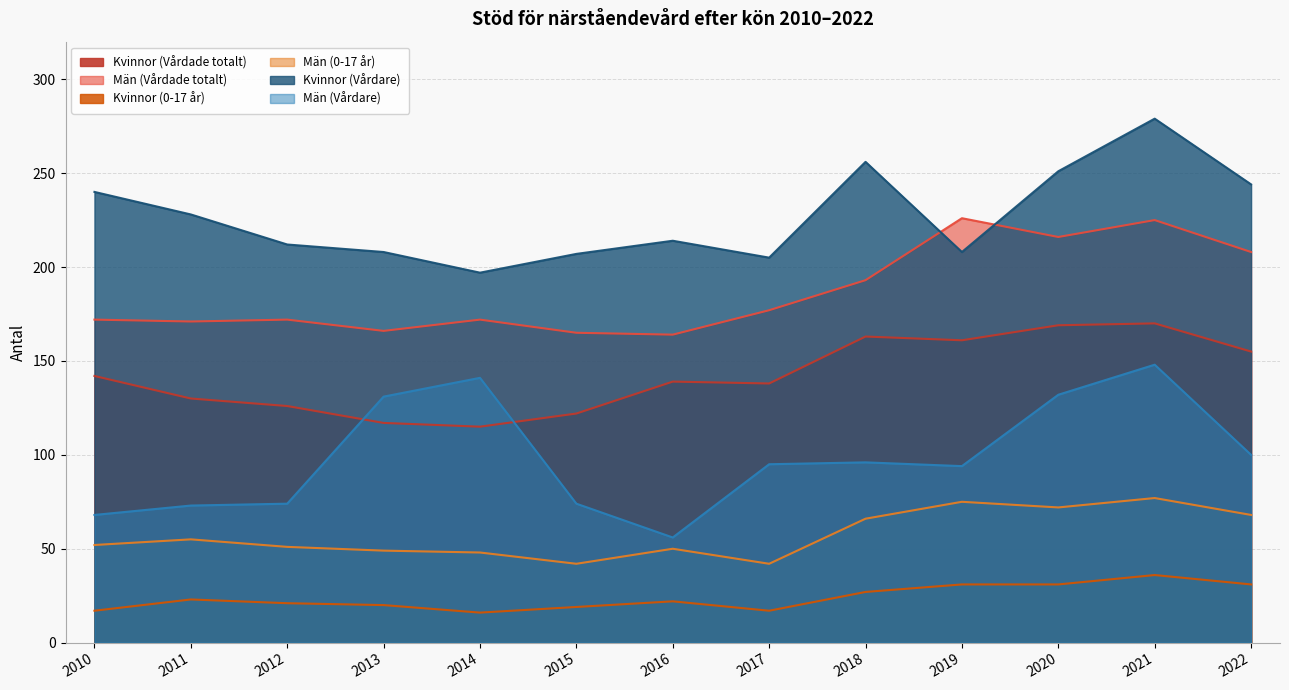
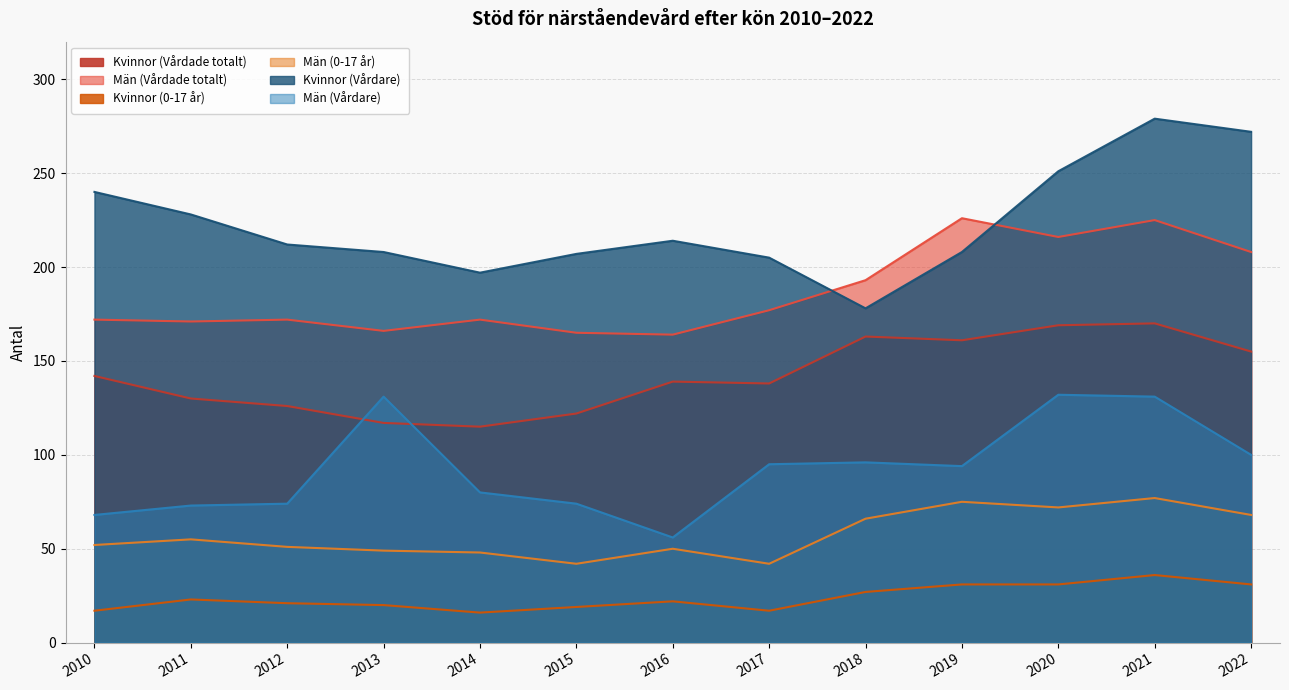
Män (Vårdare), 2014: 141 -> 80
Kvinnor (Vårdare), 2018: 256 -> 178
Män (Vårdare), 2021: 148 -> 131
Kvinnor (Vårdare), 2022: 244 -> 272
